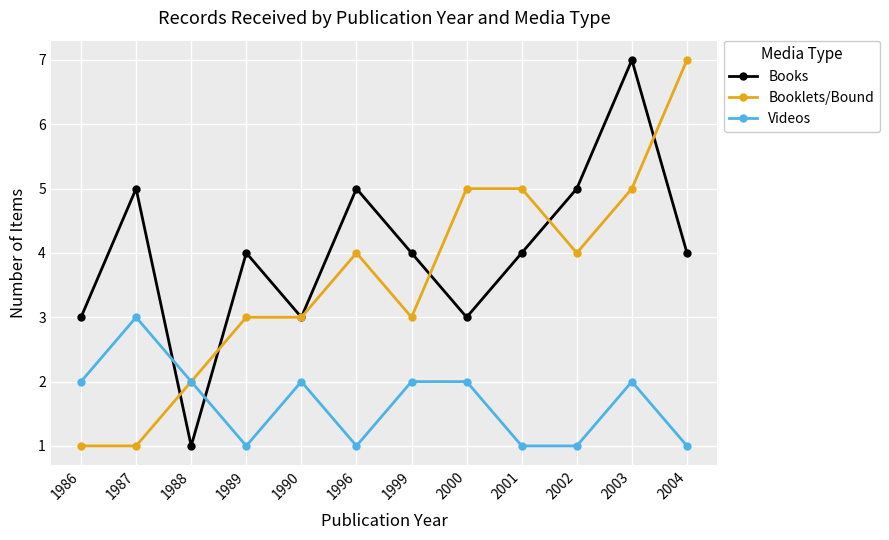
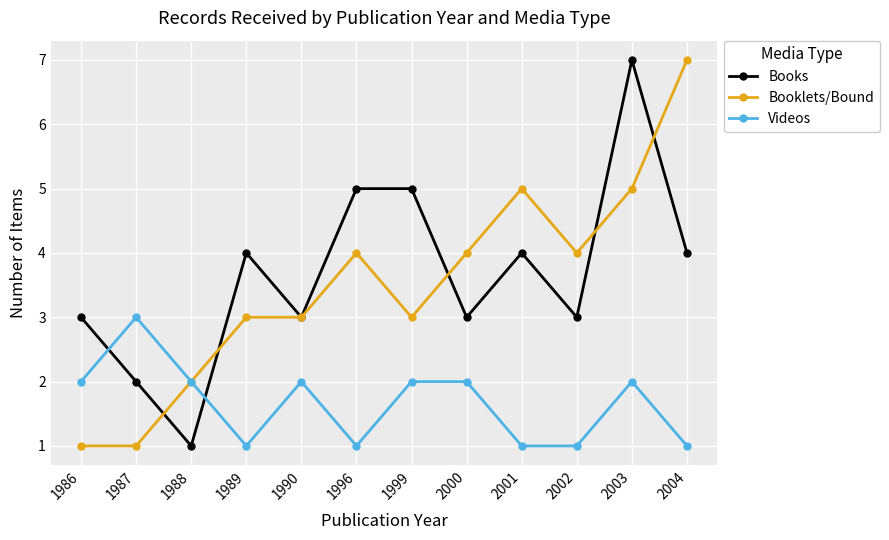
Books, 1987: 5 -> 2
Books, 1999: 4 -> 5
Booklets/Bound, 2000: 5 -> 4
Books, 2002: 5 -> 3
